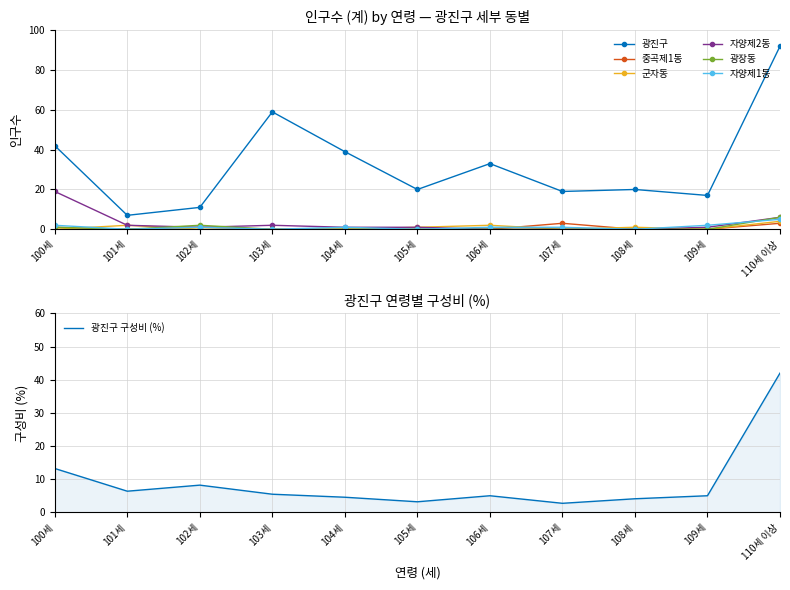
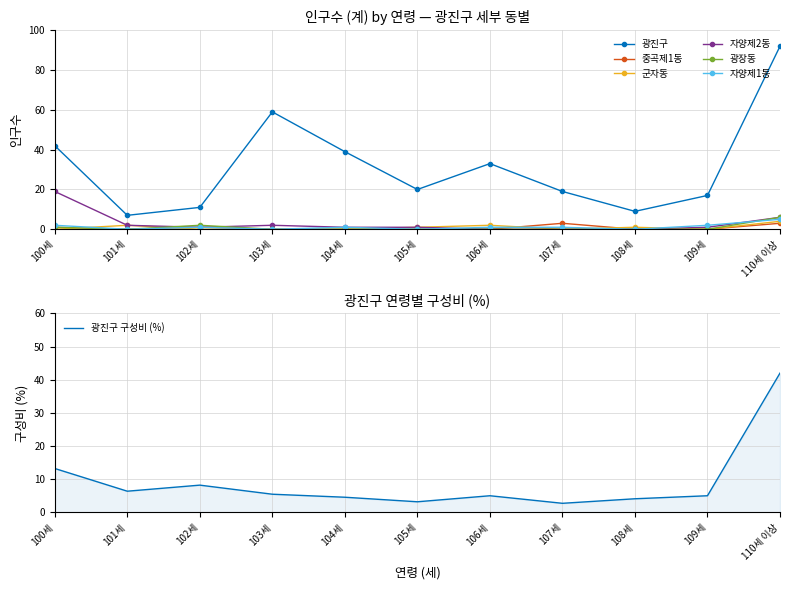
인구수 (계) by 연령 — 광진구 세부 동별, 광진구, 108세: 20 -> 9
